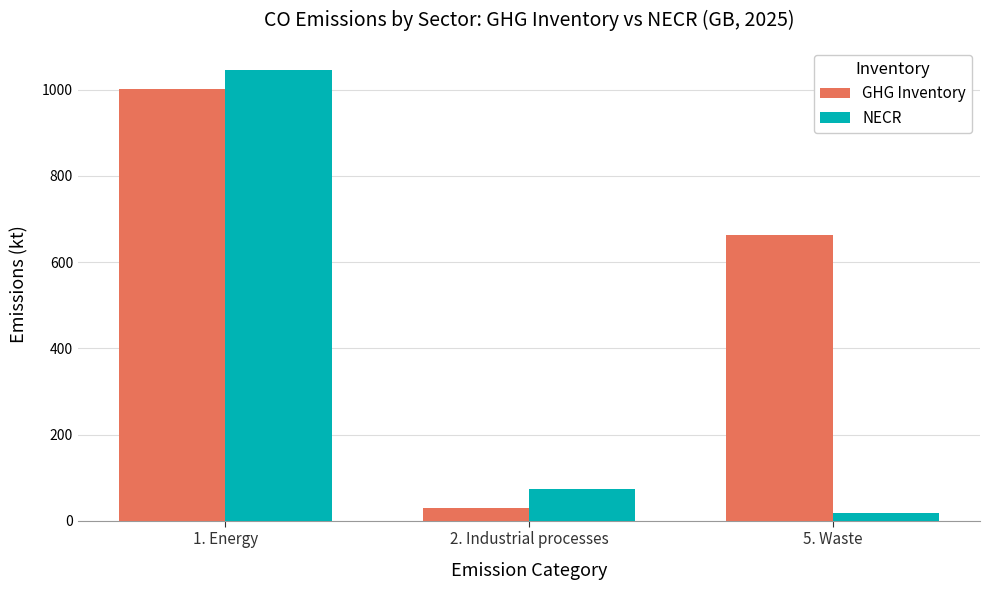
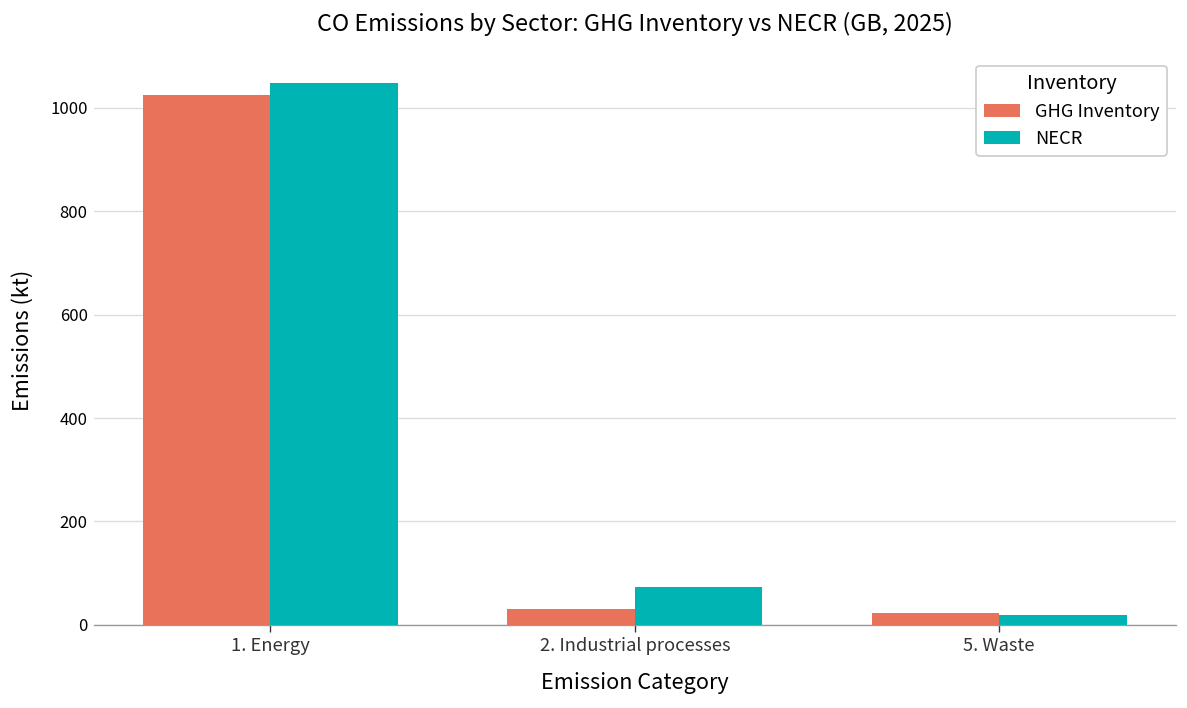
GHG Inventory, 1. Energy: 1000 -> 1030
GHG Inventory, 5. Waste: 660 -> 20
